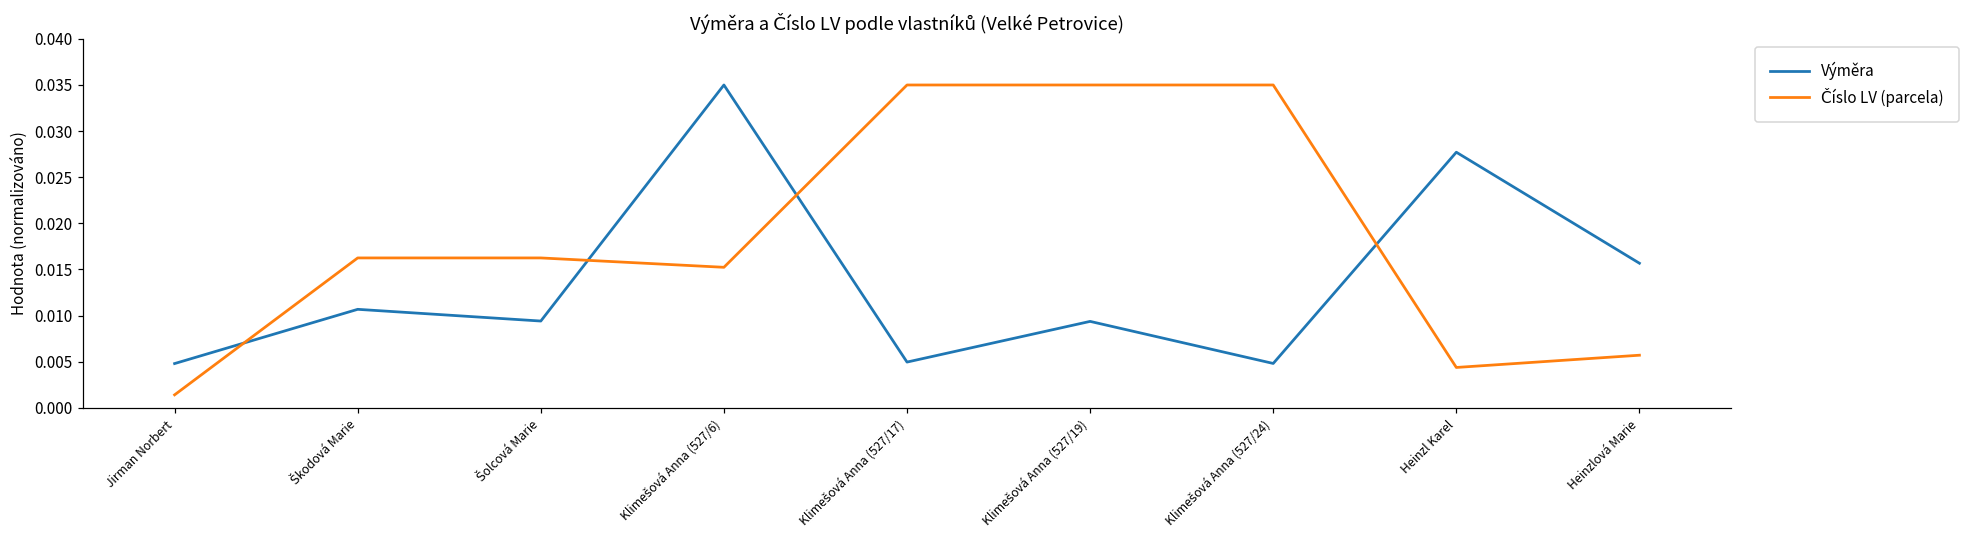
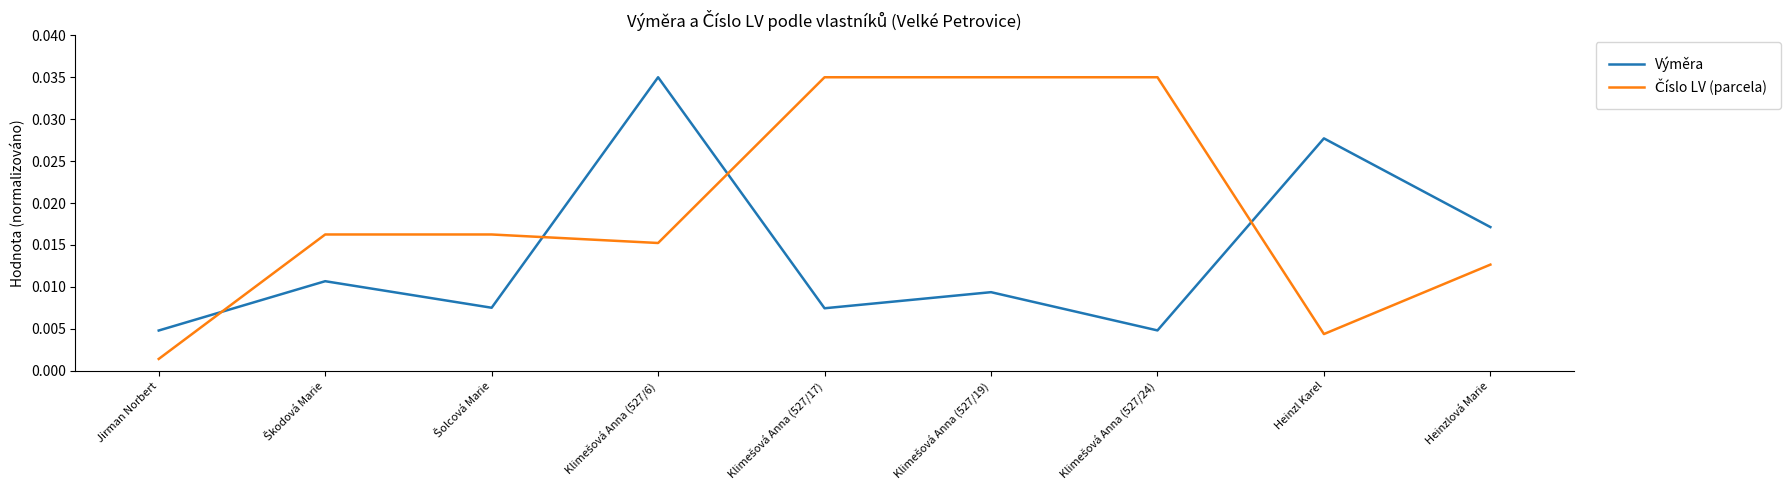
Výměra, Šolcová Marie: 0.009 -> 0.008
Výměra, Klimešová Anna (527/17): 0.005 -> 0.007
Výměra, Heinzlová Marie: 0.016 -> 0.017
Číslo LV (parcela), Heinzlová Marie: 0.006 -> 0.013
